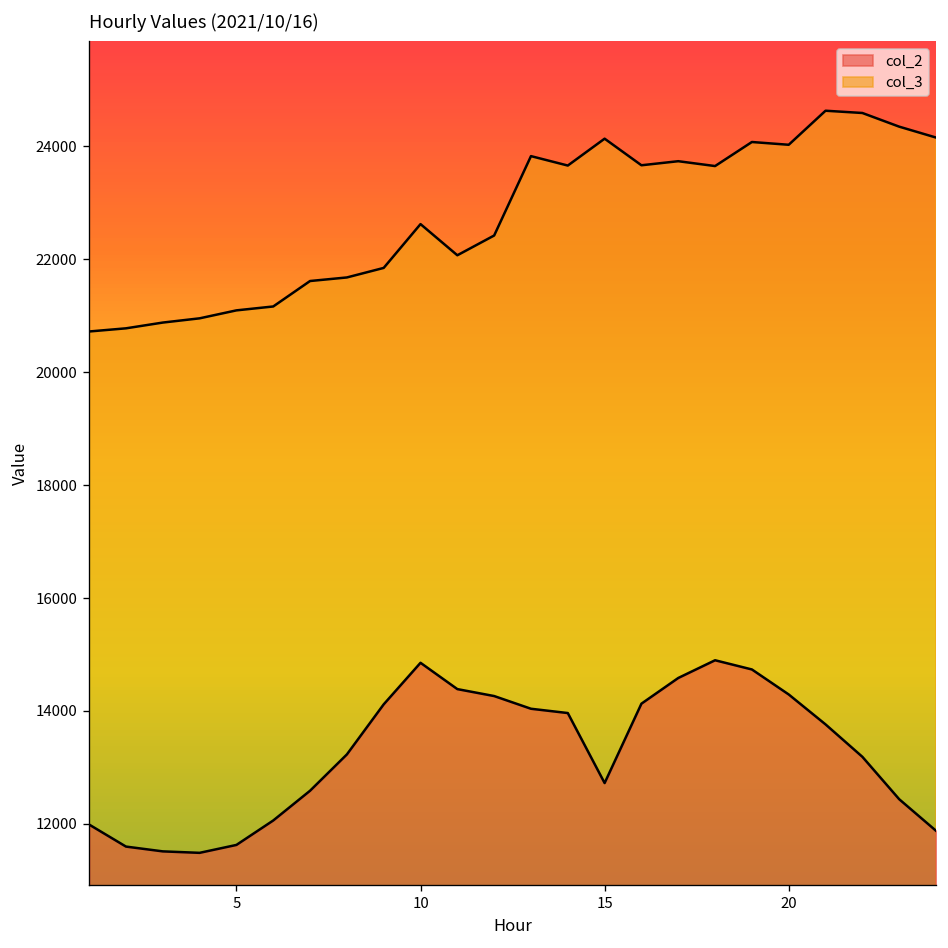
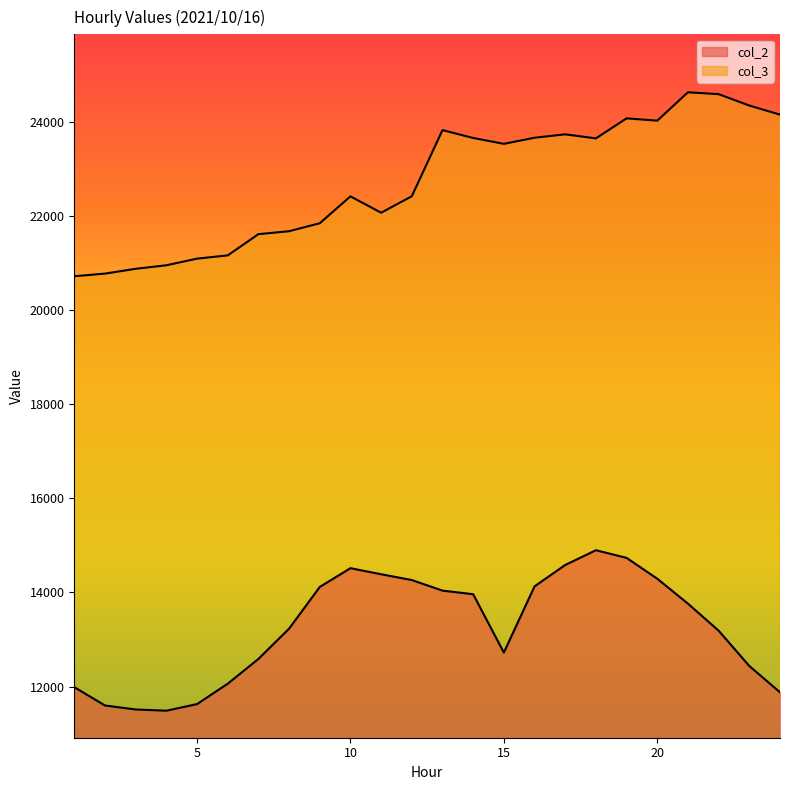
col_2, 10: 14900 -> 14500
col_3, 10: 22600 -> 22400
col_3, 15: 24100 -> 23500
